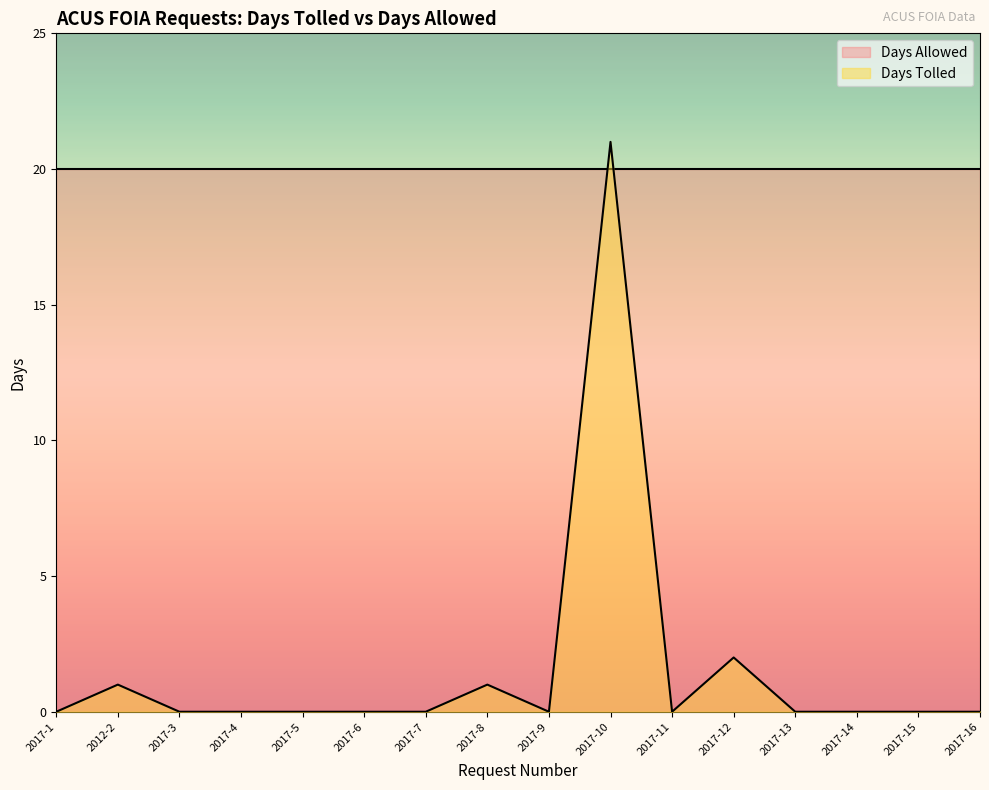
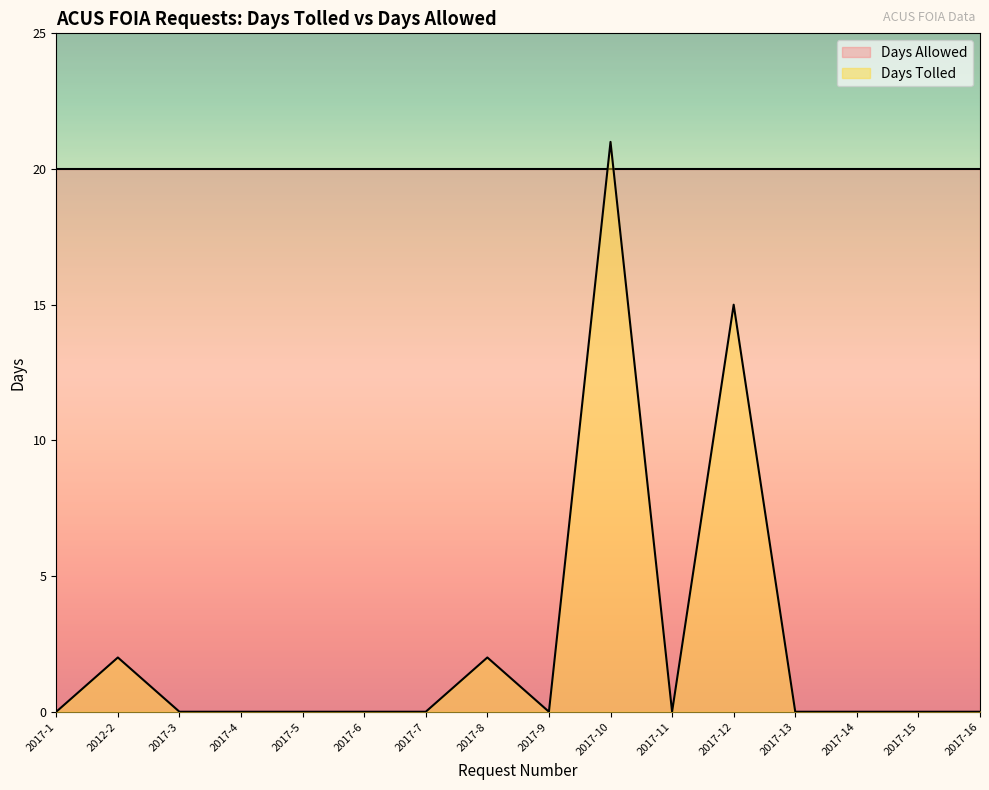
Days Tolled, 2012-2: 1 -> 2
Days Tolled, 2017-8: 1 -> 2
Days Tolled, 2017-12: 2 -> 15
